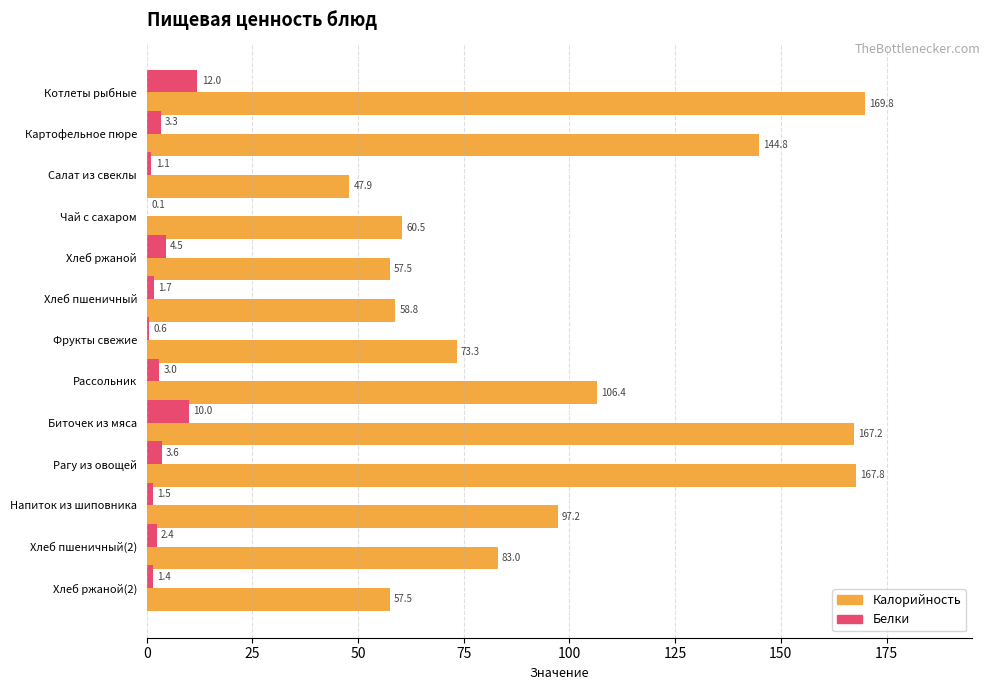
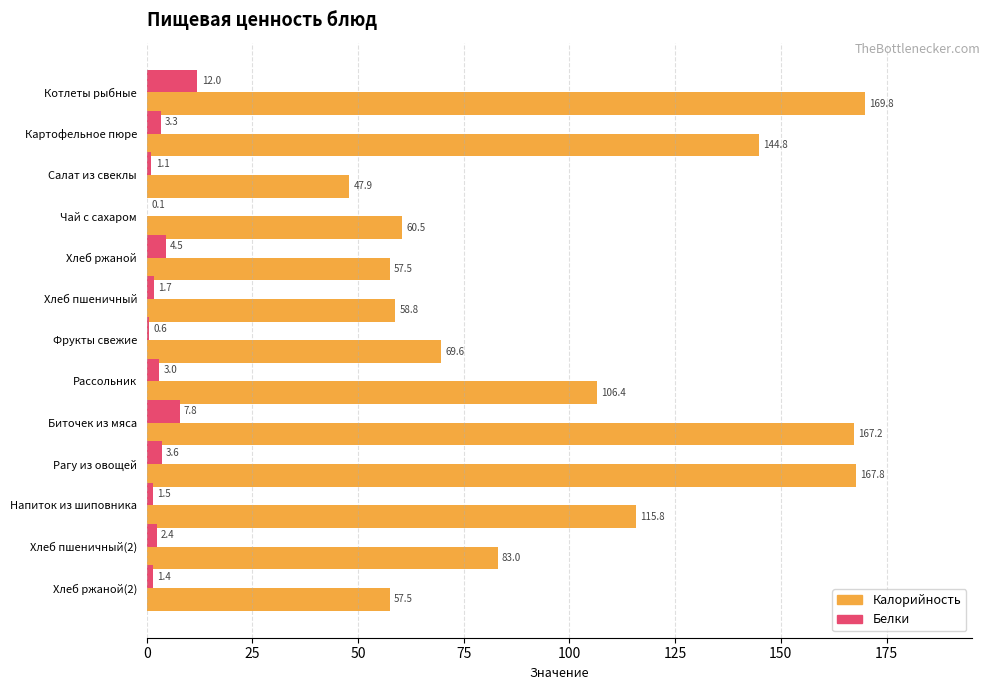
Калорийность, Фрукты свежие: 73.3 -> 69.6
Белки, Биточек из мяса: 10.0 -> 7.8
Калорийность, Напиток из шиповника: 97.2 -> 115.8
